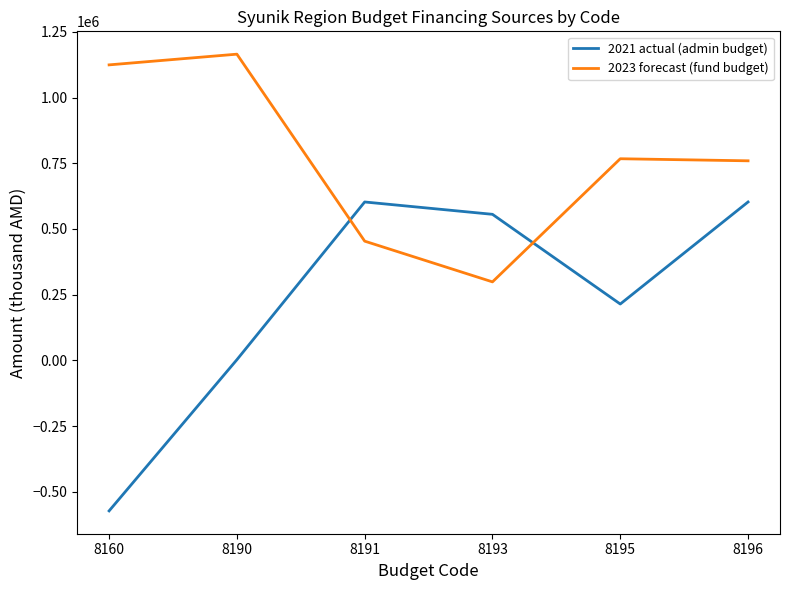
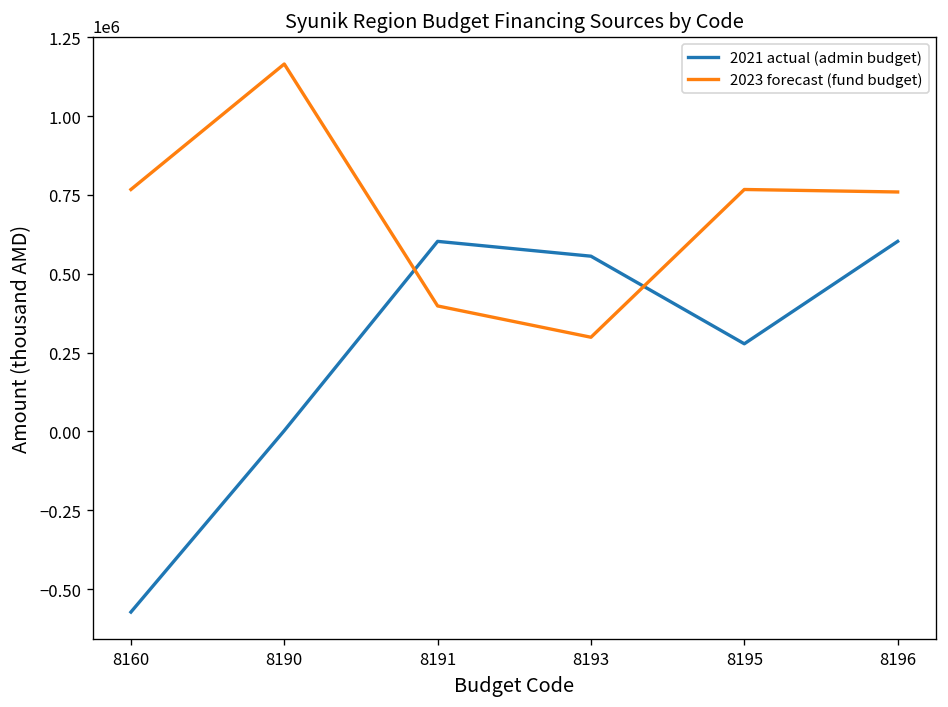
2023 forecast (fund budget), 8160: 1120000 -> 770000
2023 forecast (fund budget), 8191: 450000 -> 400000
2021 actual (admin budget), 8195: 210000 -> 280000
